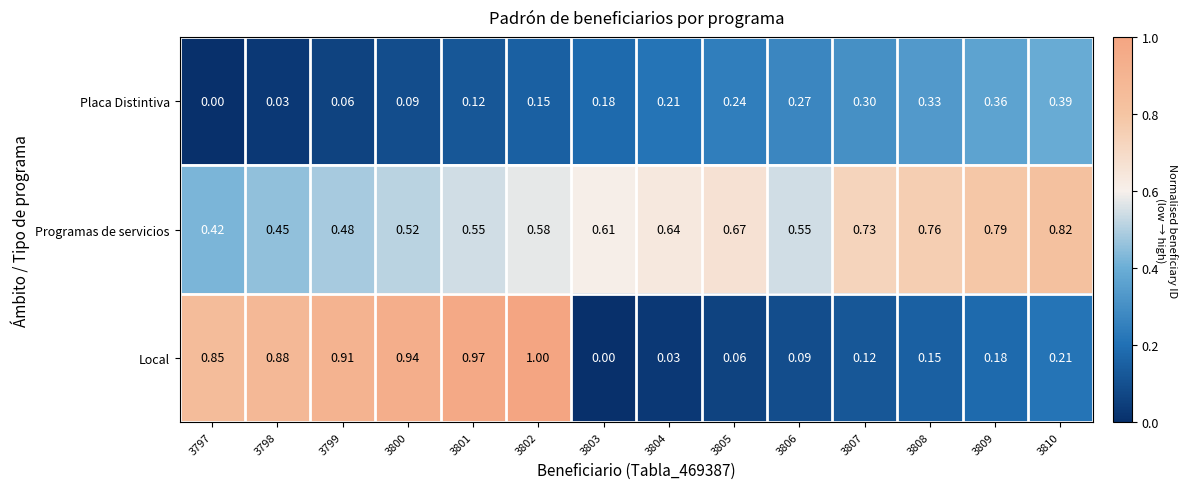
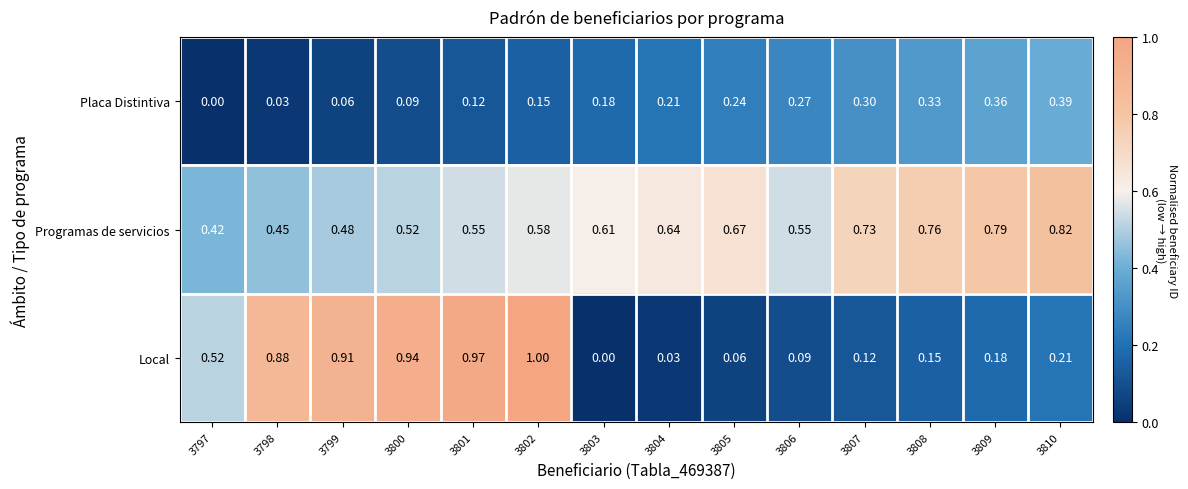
Local, 3797: 0.85 -> 0.52
